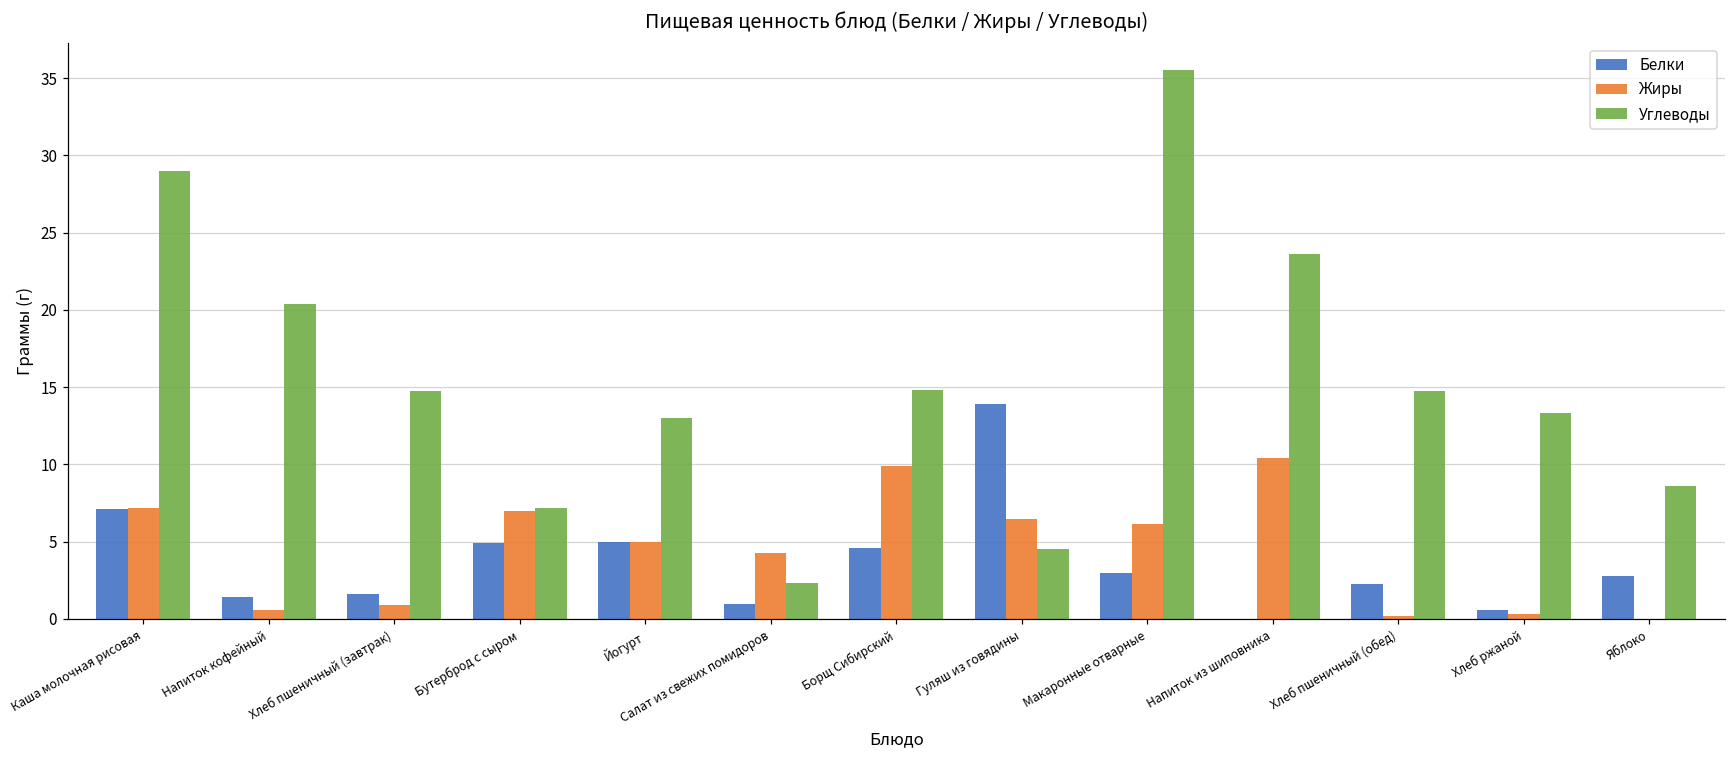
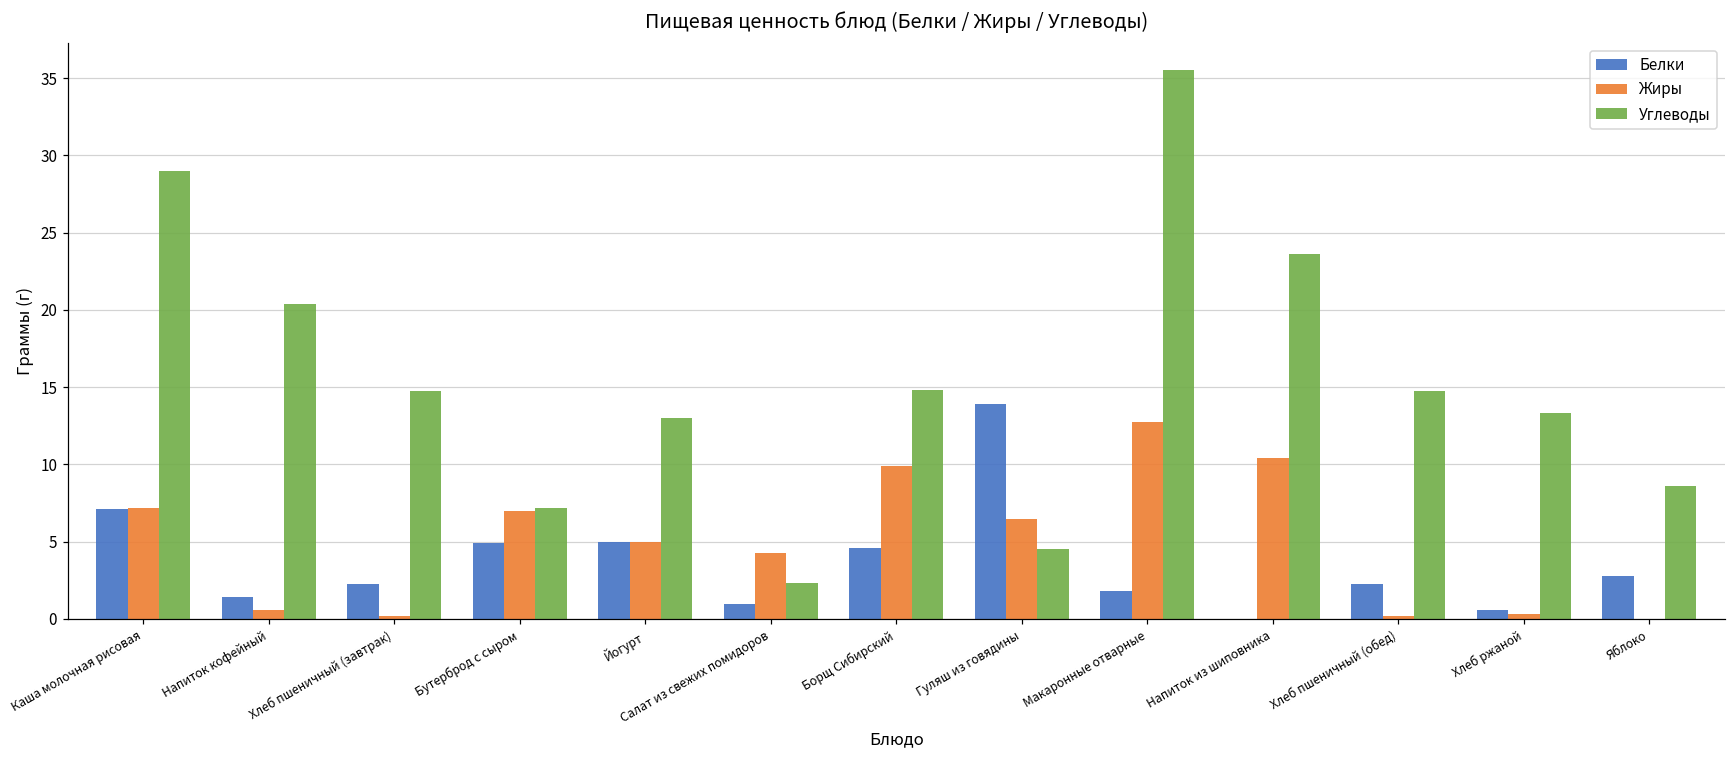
Белки, Хлеб пшеничный (завтрак): 1.6 -> 2.3
Жиры, Хлеб пшеничный (завтрак): 0.9 -> 0.2
Белки, Макаронные отварные: 3.0 -> 1.8
Жиры, Макаронные отварные: 6.2 -> 12.8
